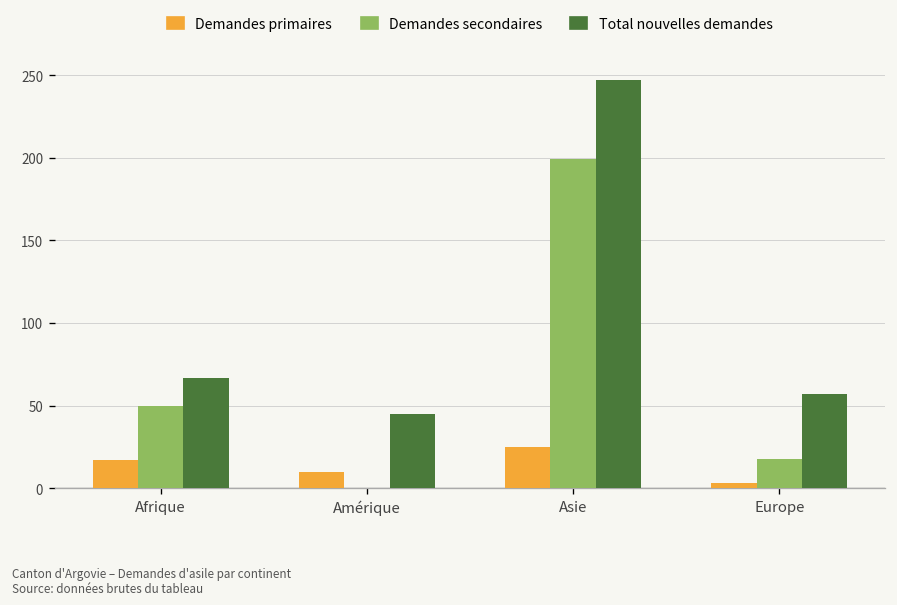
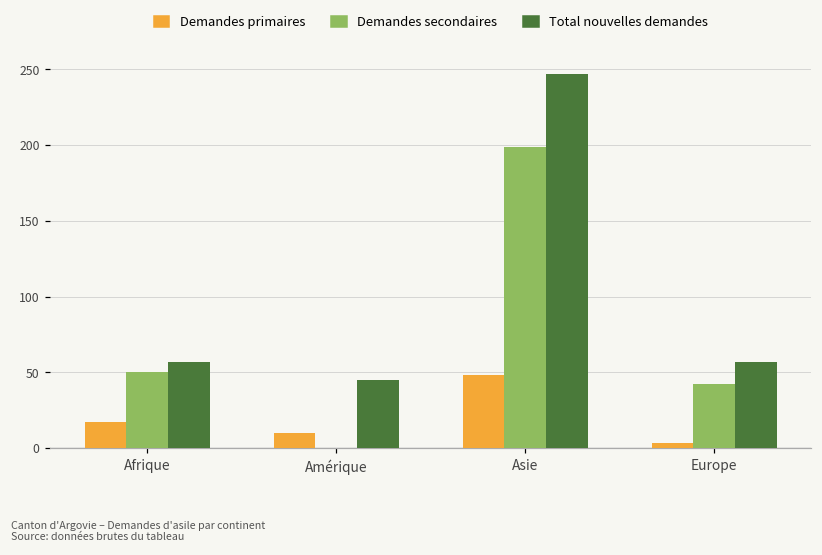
Total nouvelles demandes, Afrique: 67 -> 57
Demandes primaires, Asie: 25 -> 48
Demandes secondaires, Europe: 18 -> 42
